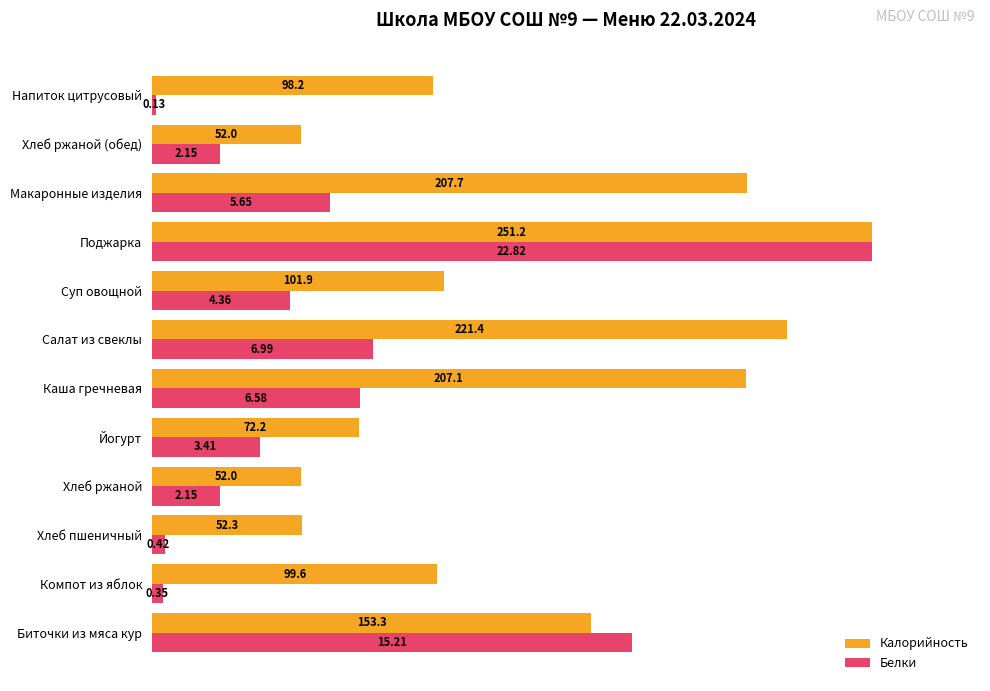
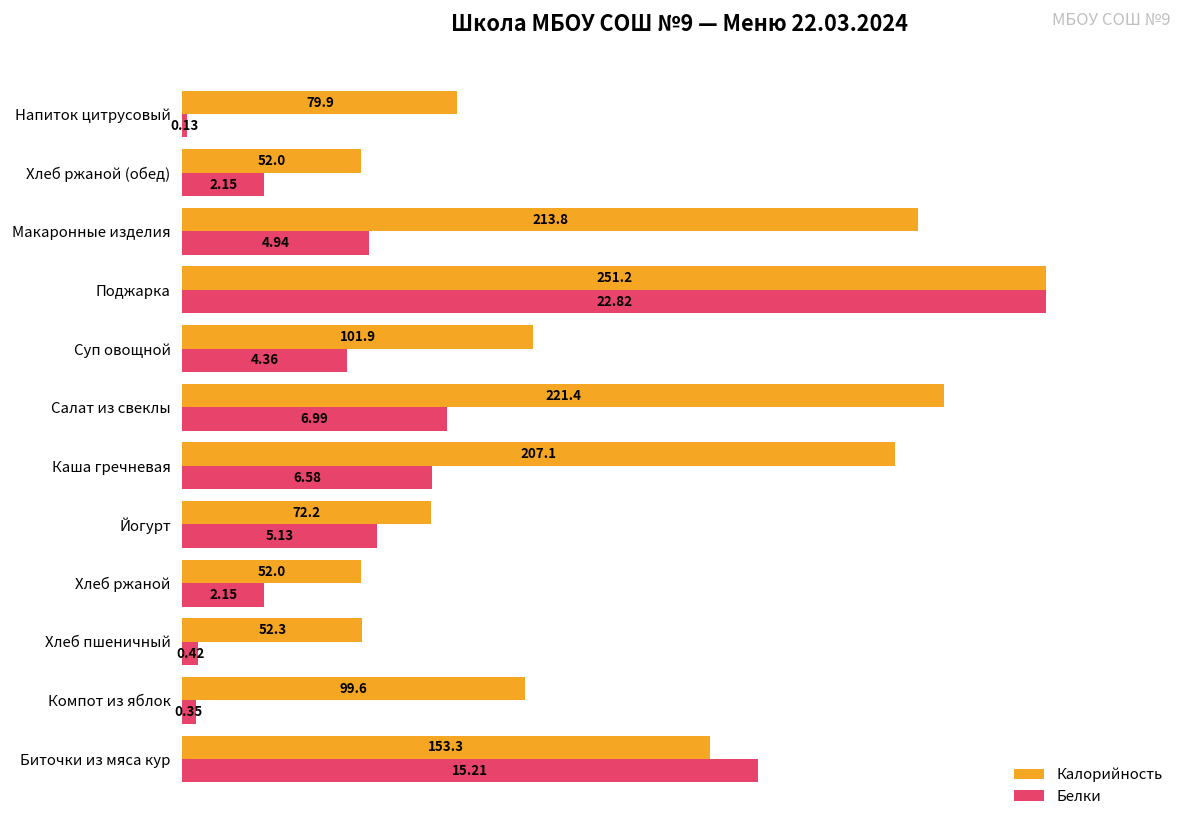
Калорийность, Напиток цитрусовый: 98.2 -> 79.9
Калорийность, Макаронные изделия: 207.7 -> 213.8
Белки, Макаронные изделия: 5.65 -> 4.94
Белки, Йогурт: 3.41 -> 5.13
